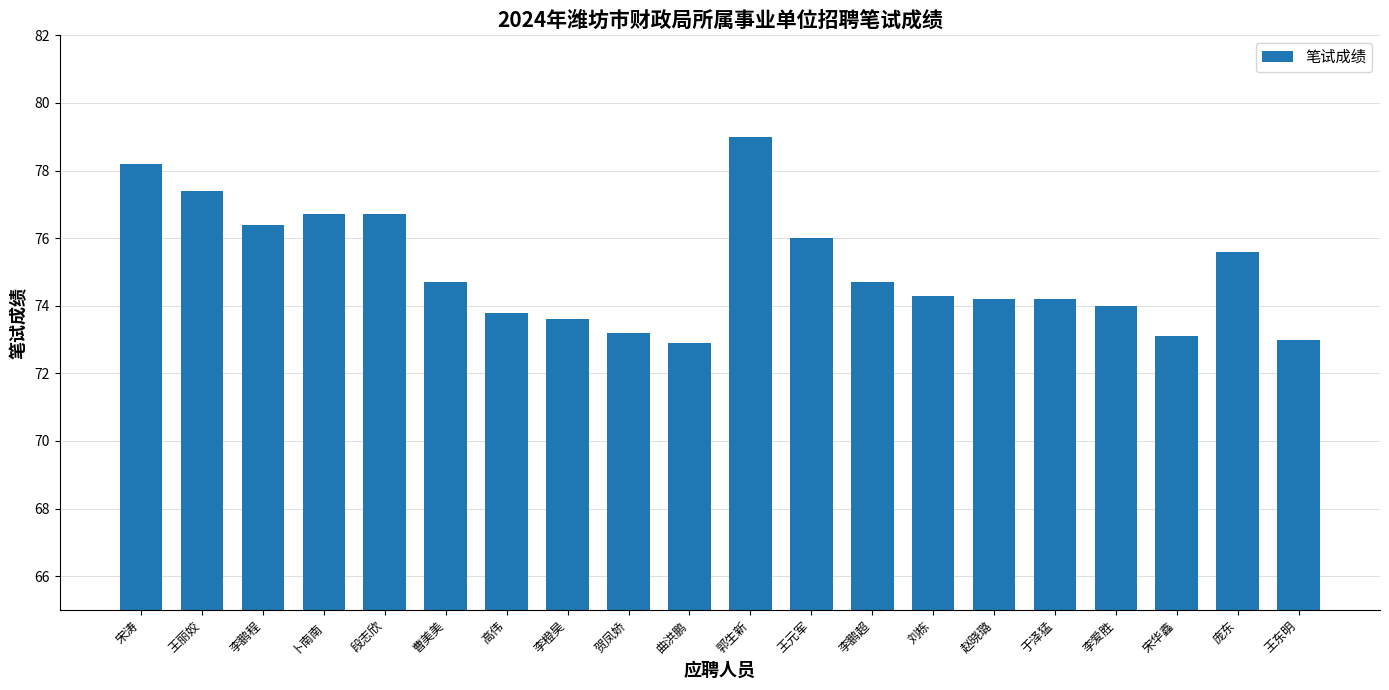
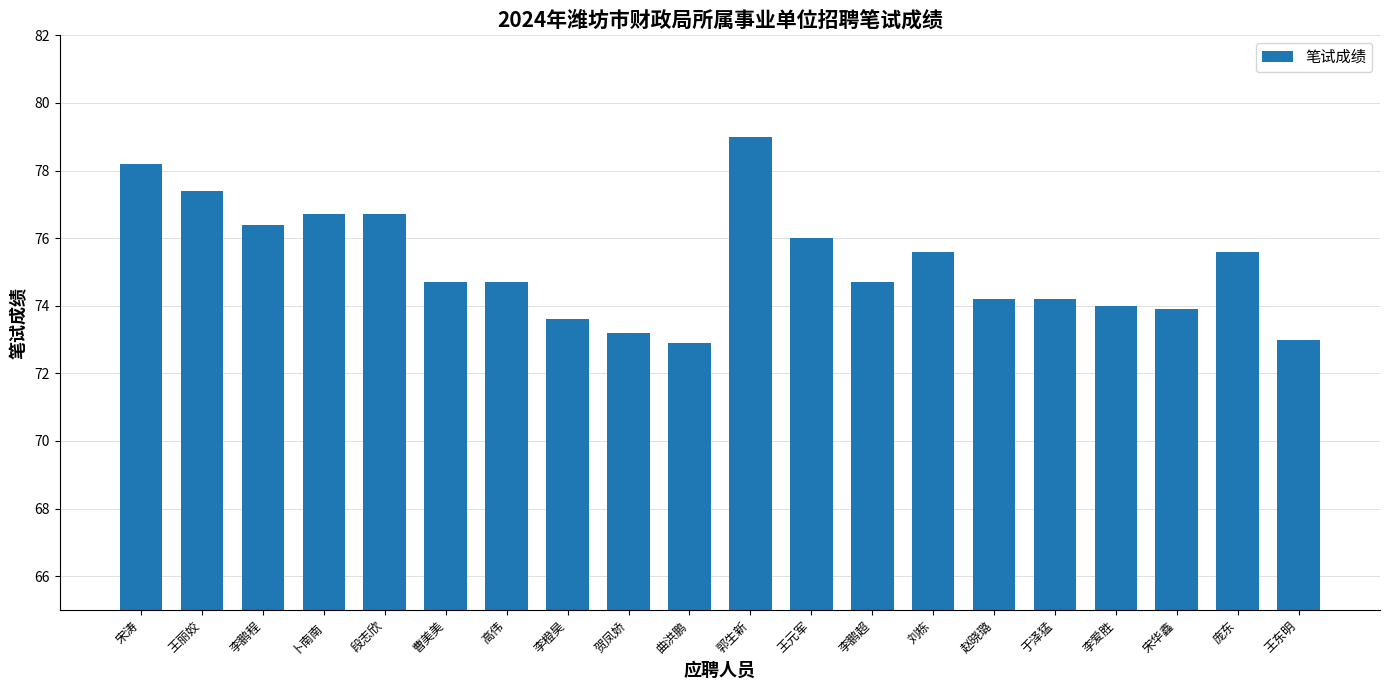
高伟: 73.8 -> 74.7
刘栋: 74.3 -> 75.6
宋华鑫: 73.1 -> 73.9
